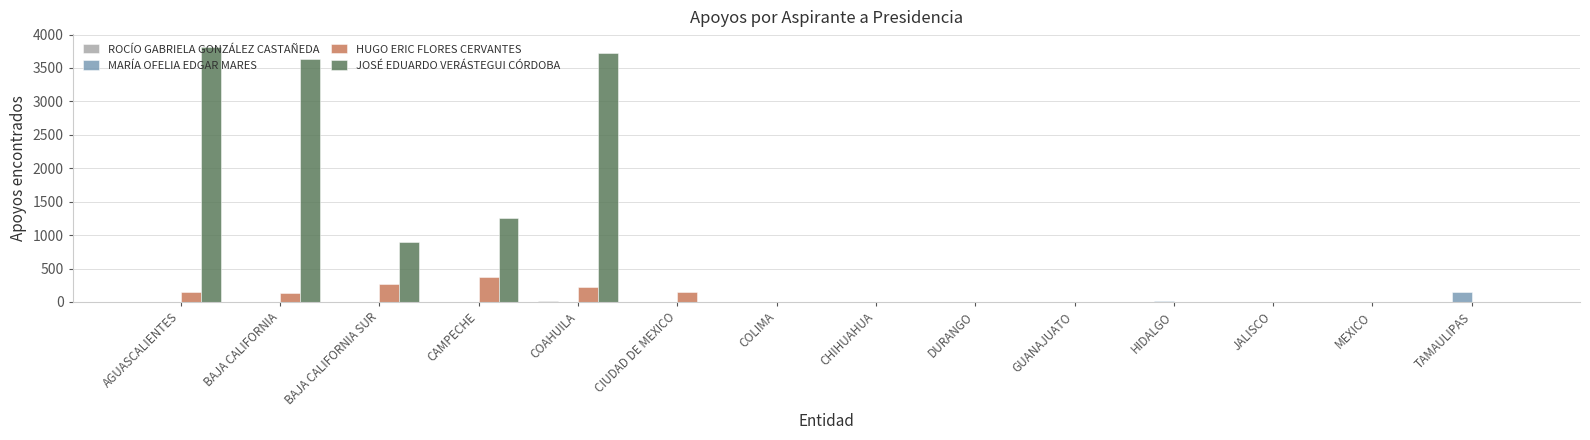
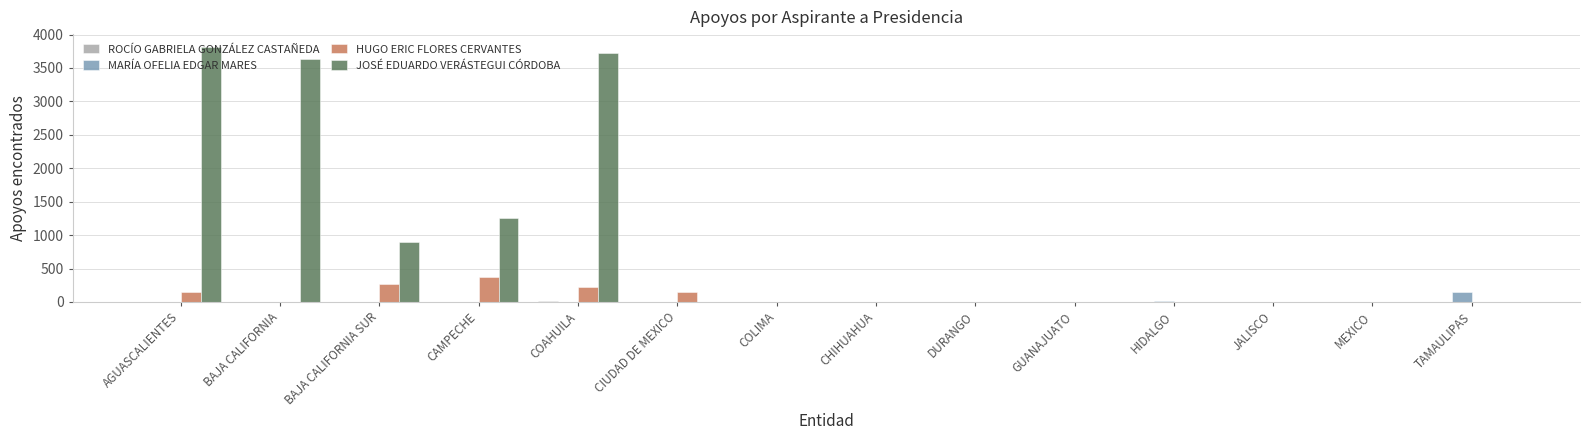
HUGO ERIC FLORES CERVANTES, BAJA CALIFORNIA: 100 -> 0
